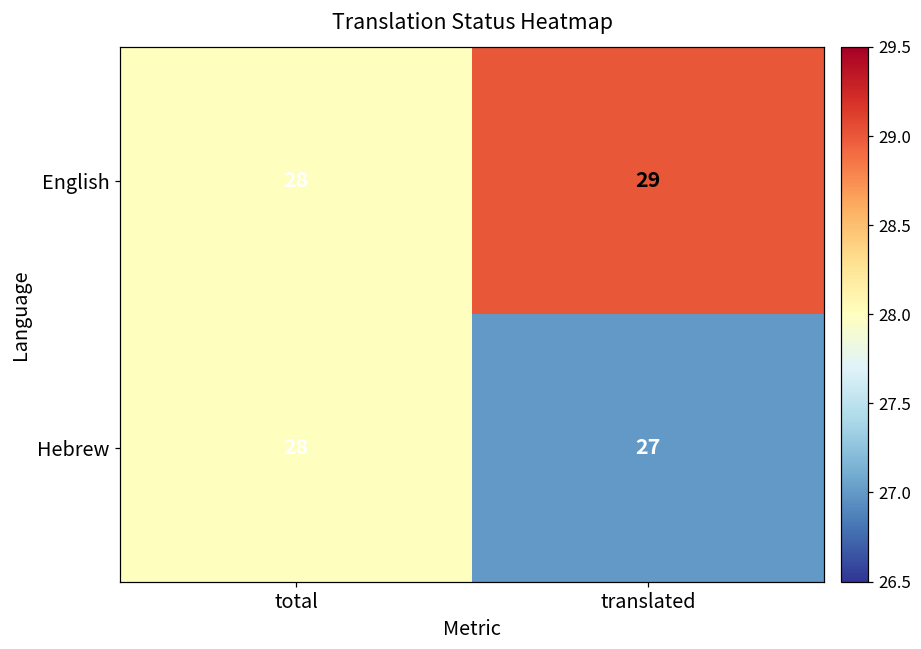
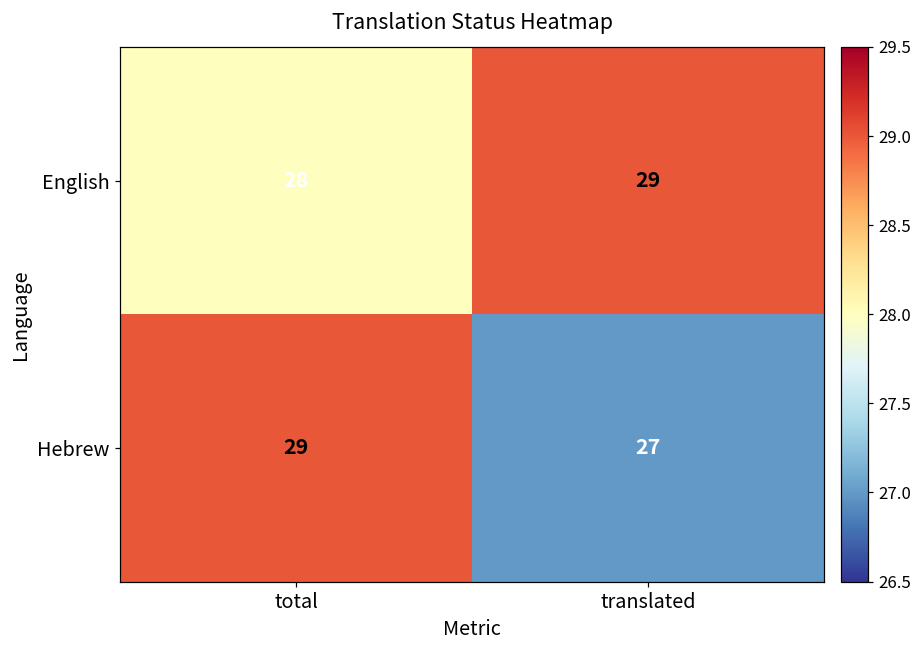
Hebrew, total: 28 -> 29
